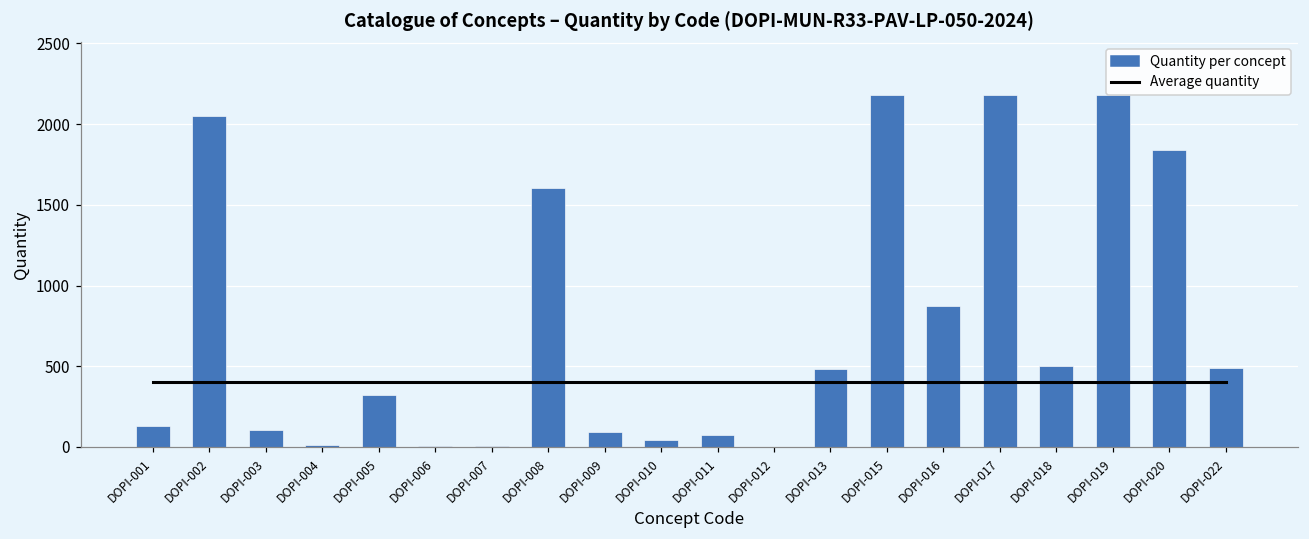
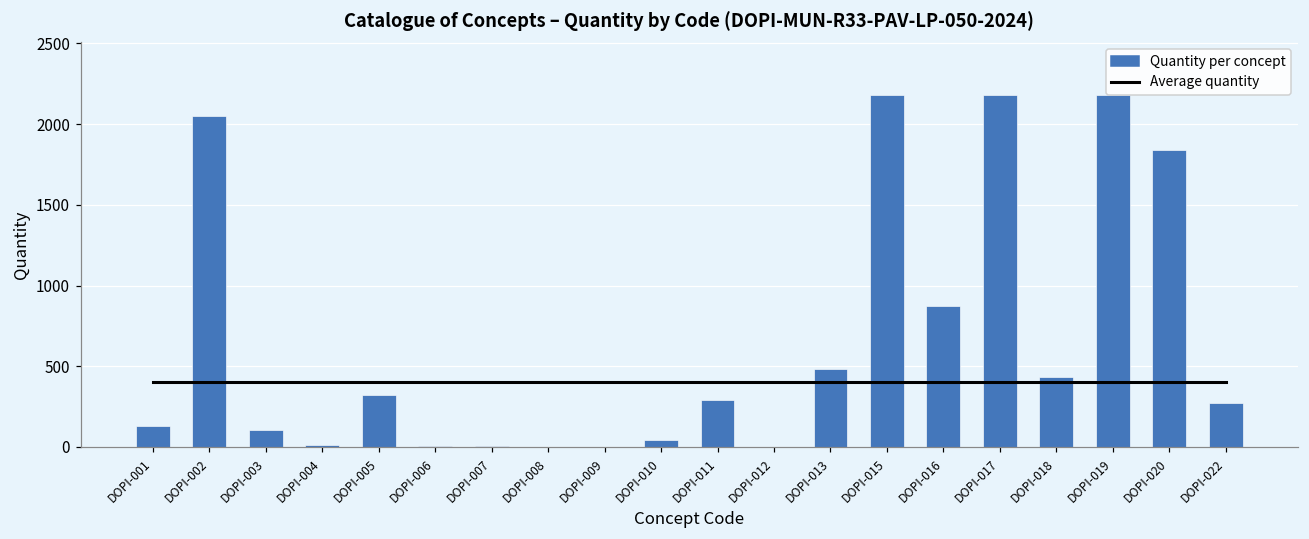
Quantity per concept, DOPI-008: 1600 -> 0
Quantity per concept, DOPI-009: 90 -> 0
Quantity per concept, DOPI-011: 70 -> 290
Quantity per concept, DOPI-018: 500 -> 440
Quantity per concept, DOPI-022: 490 -> 270
